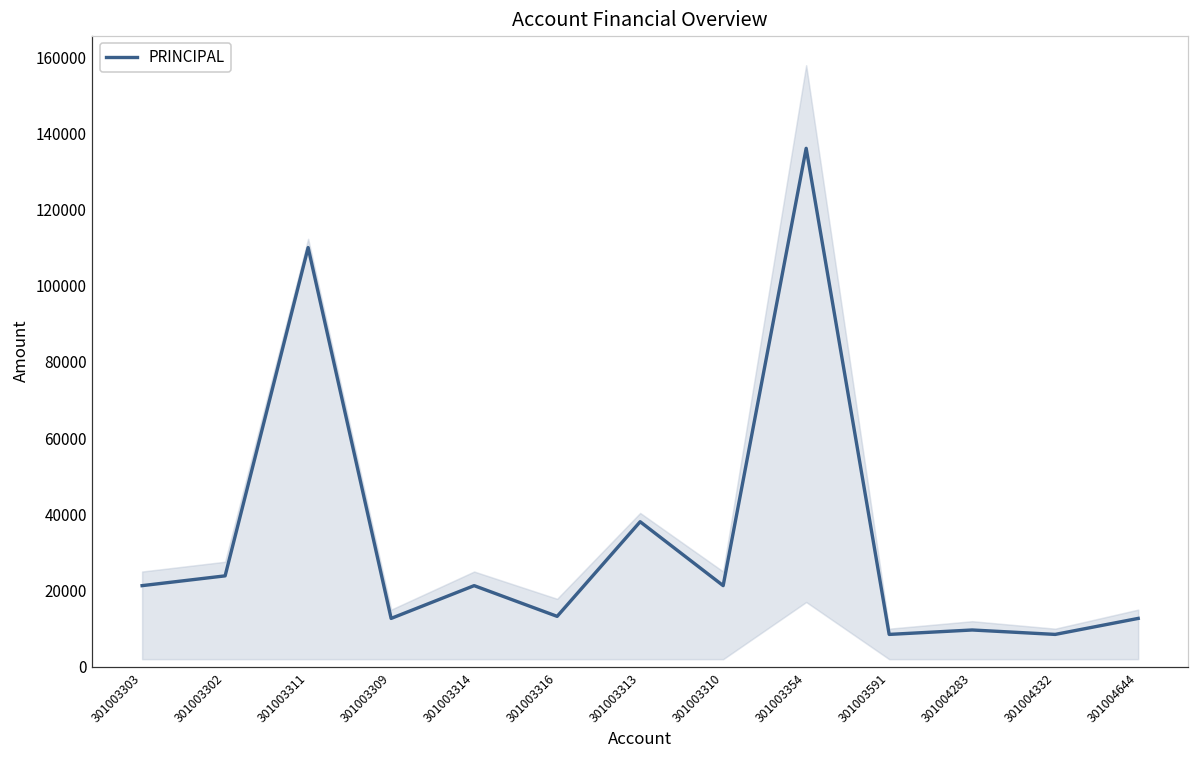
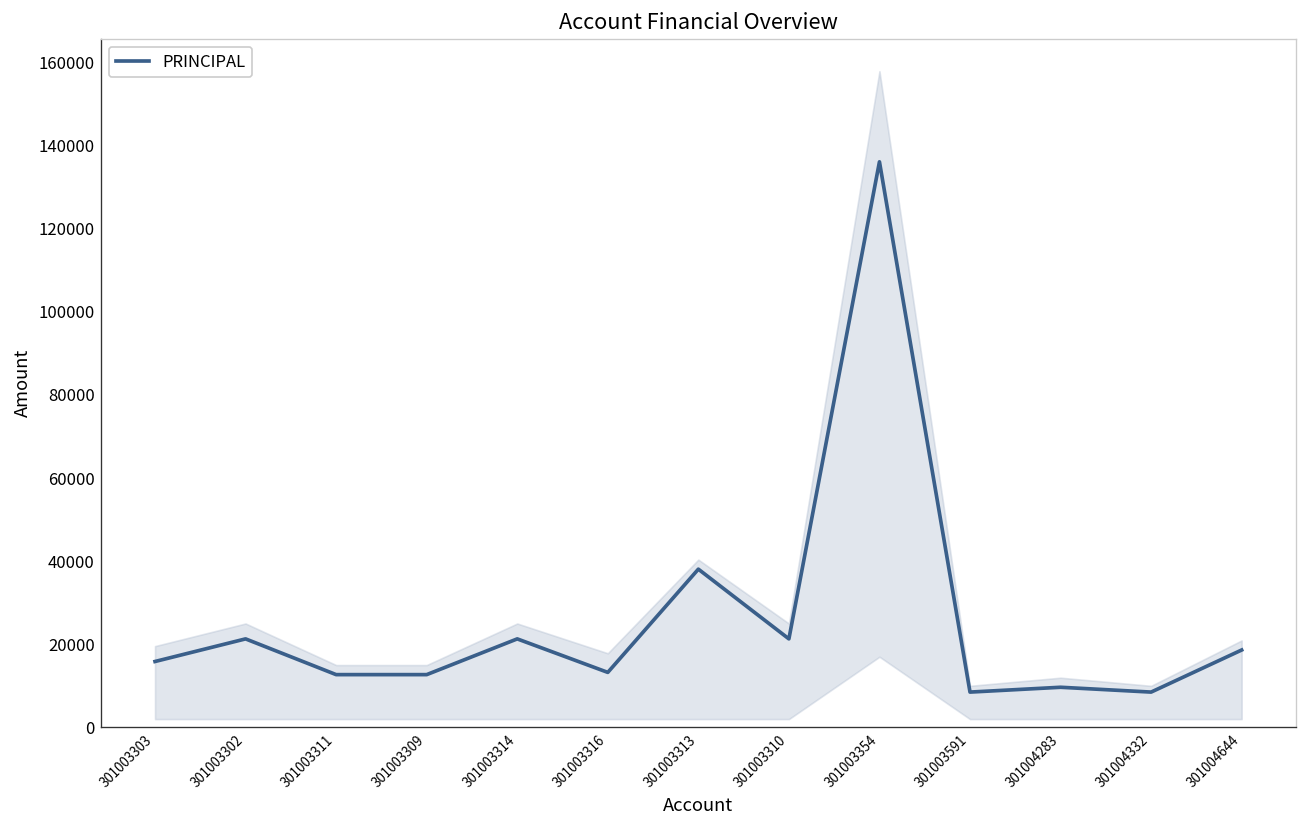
PRINCIPAL, 301003303: 21000 -> 16000
PRINCIPAL, 301003302: 24000 -> 21000
PRINCIPAL, 301003311: 110000 -> 13000
PRINCIPAL, 301004644: 13000 -> 19000
